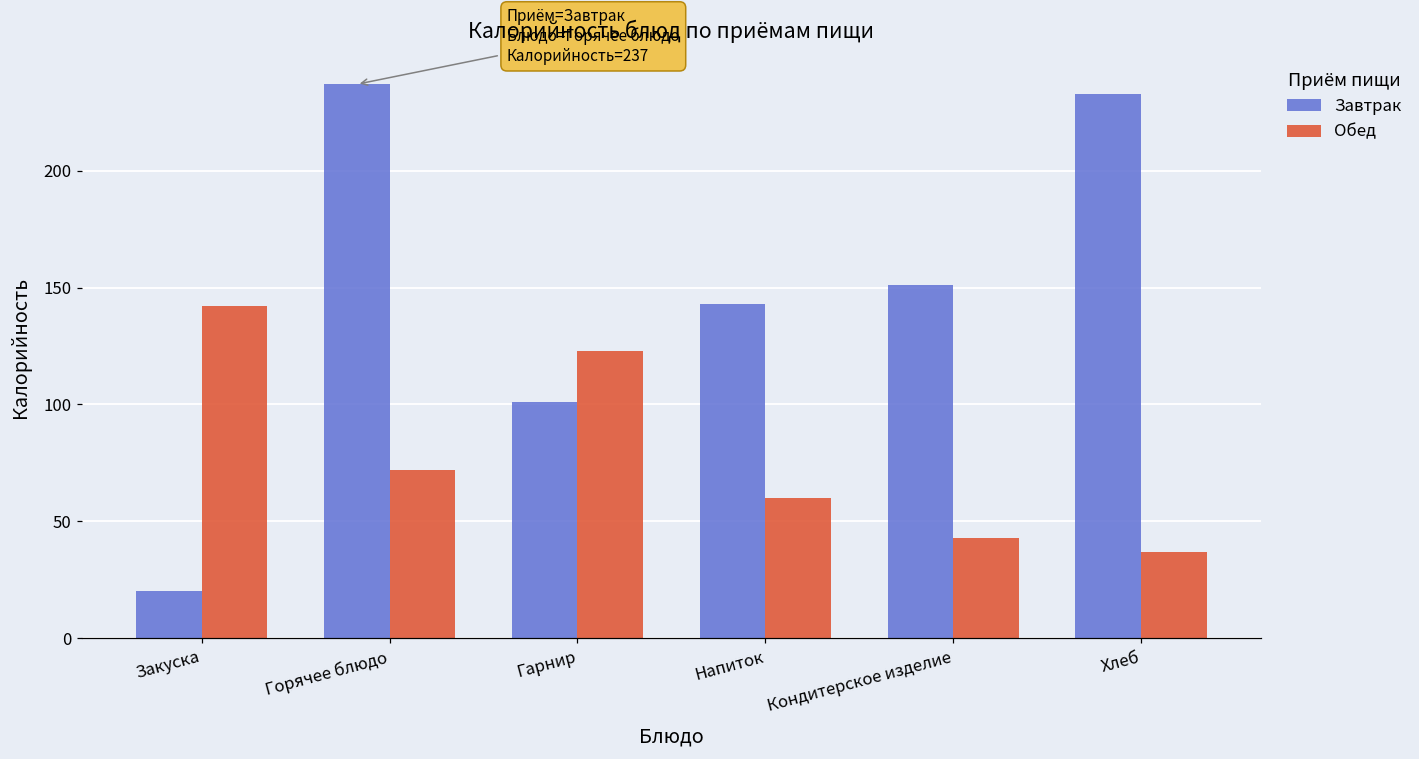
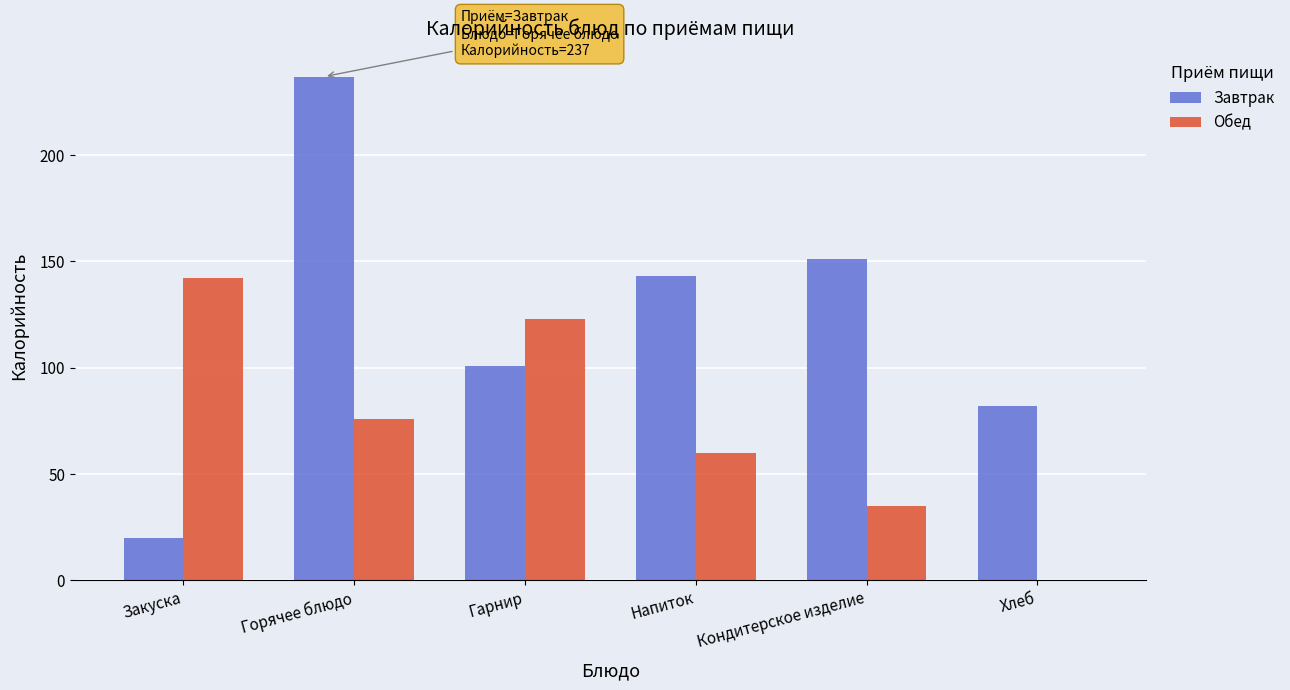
Обед, Горячее блюдо: 72 -> 76
Обед, Кондитерское изделие: 43 -> 35
Завтрак, Хлеб: 233 -> 82
Обед, Хлеб: 37 -> 0
